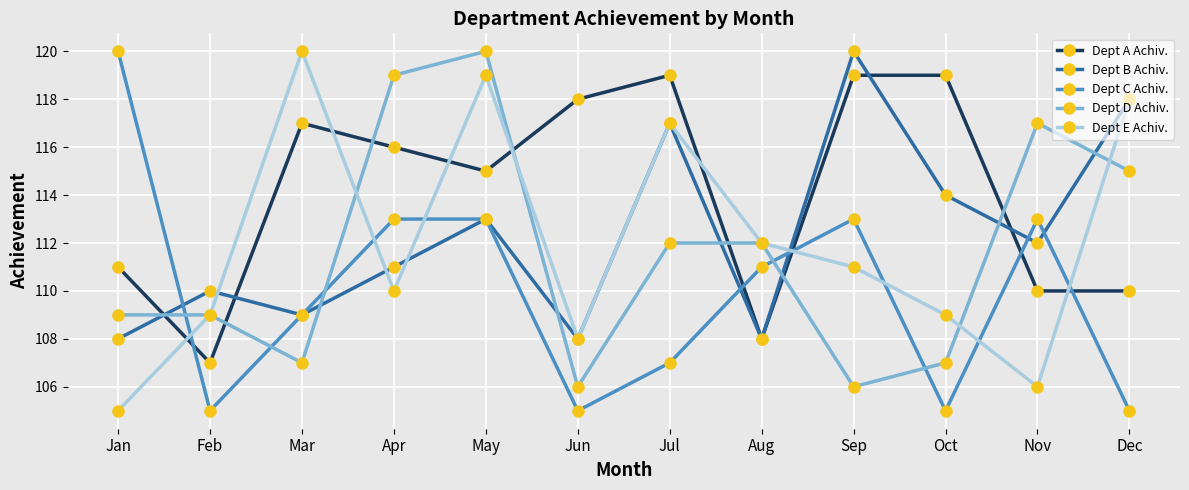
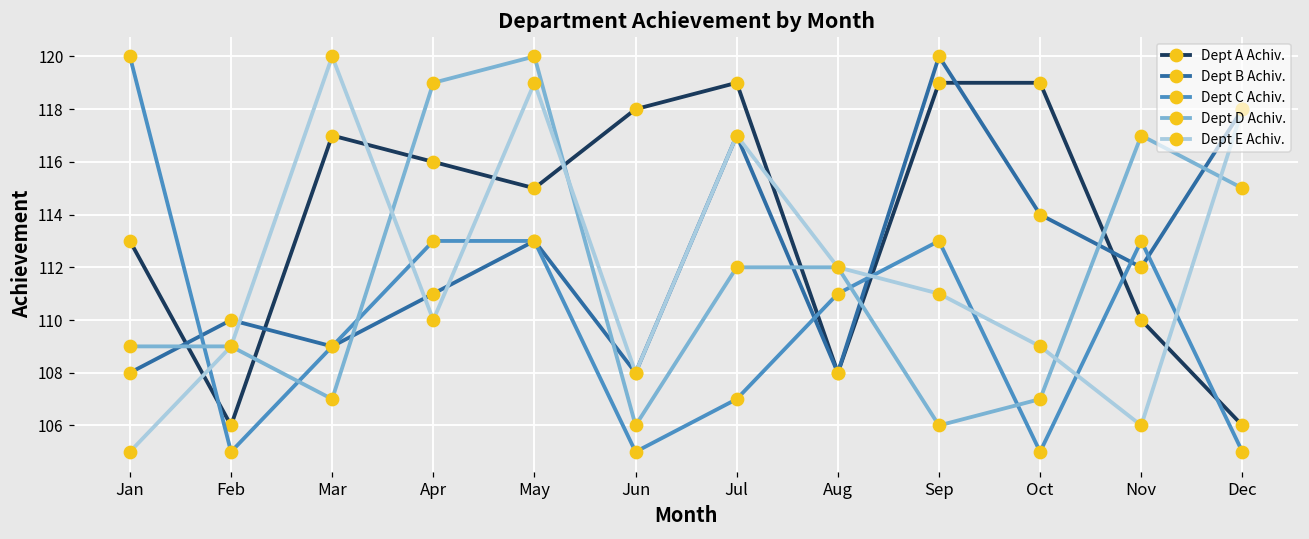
Dept A Achiv., Jan: 111 -> 113
Dept A Achiv., Feb: 107 -> 106
Dept A Achiv., Dec: 110 -> 106
